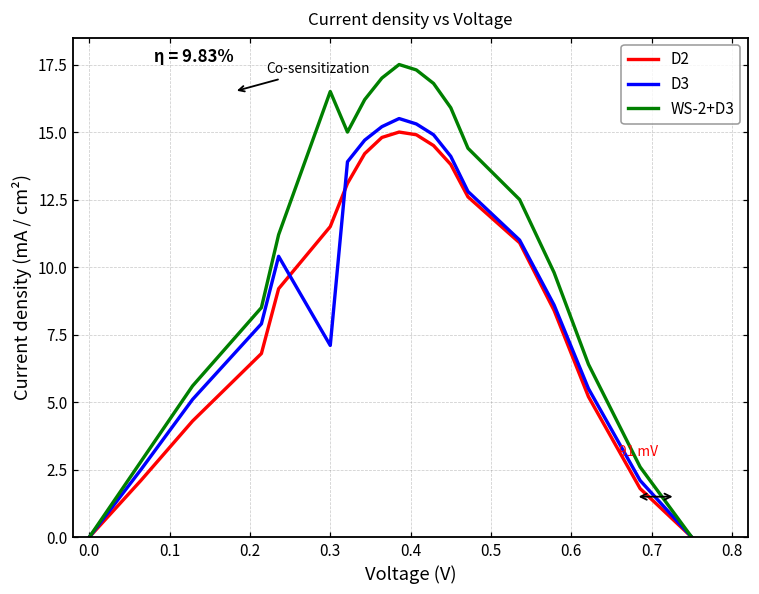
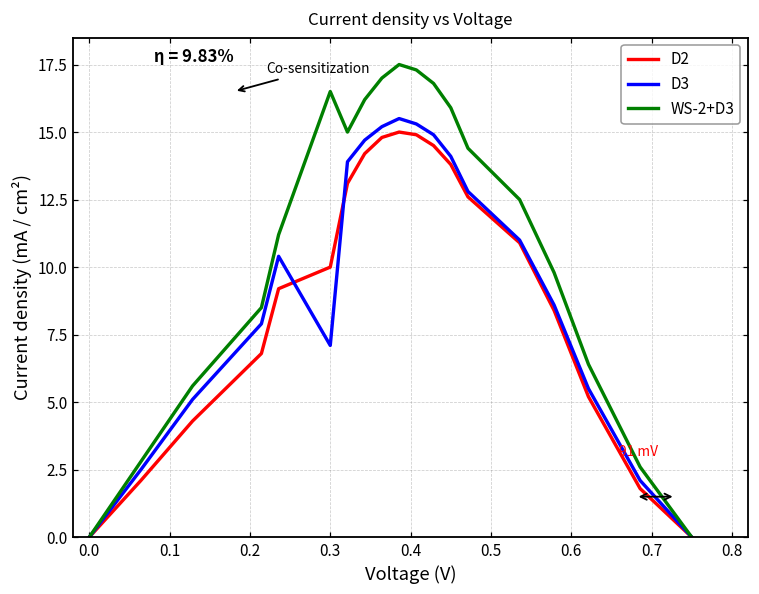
D2, 0.3: 11.5 -> 10.0
